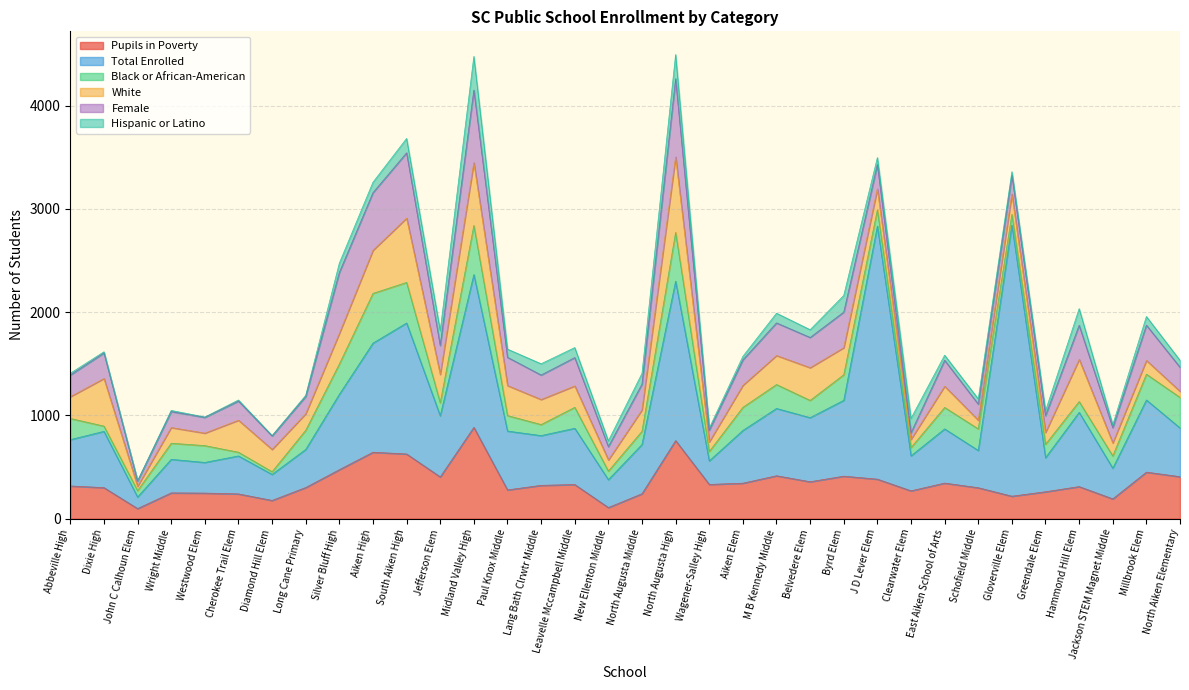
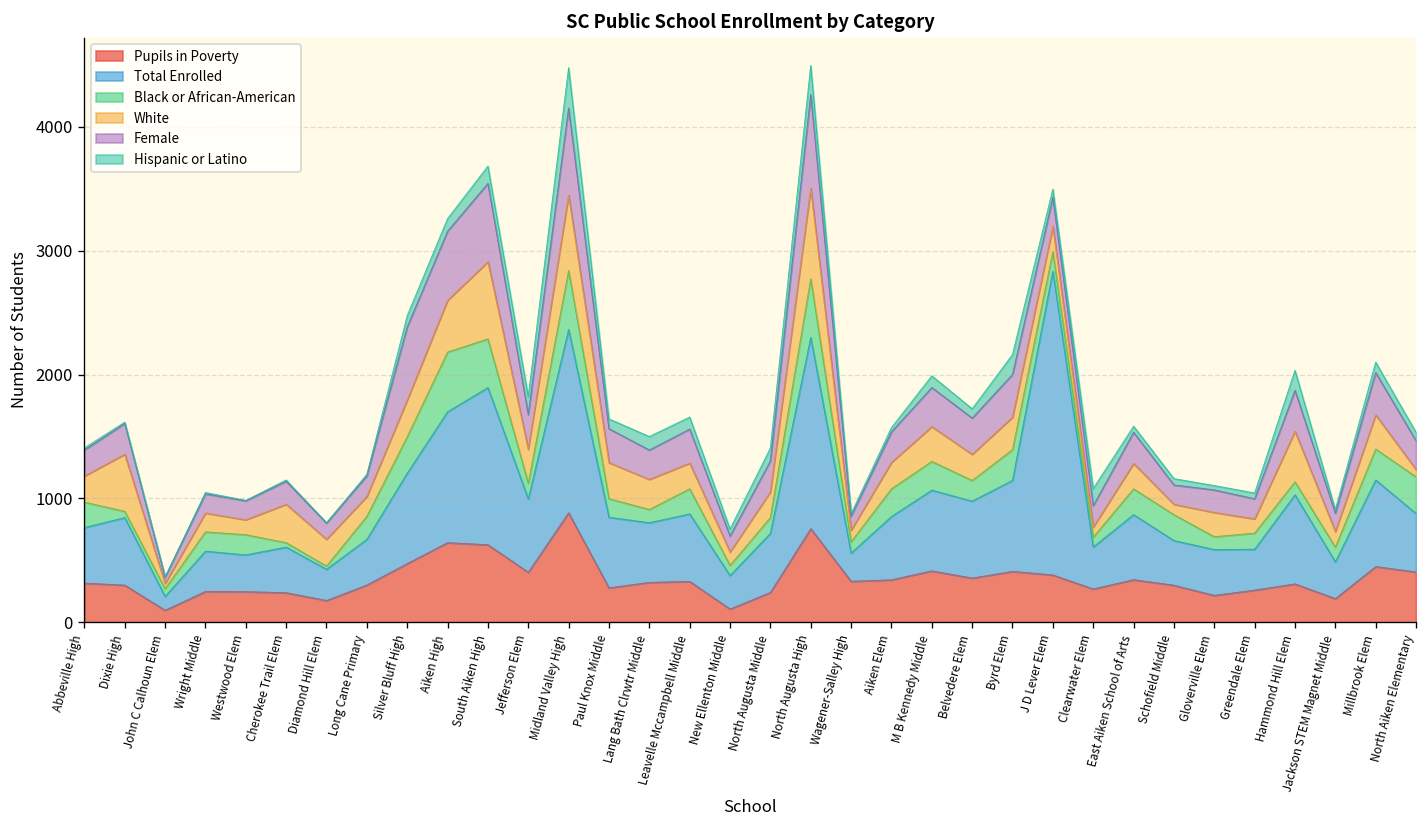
White, Belvedere Elem: 320 -> 210
Female, Clearwater Elem: 60 -> 170
Total Enrolled, Gloverville Elem: 2630 -> 370
White, Millbrook Elem: 130 -> 280
